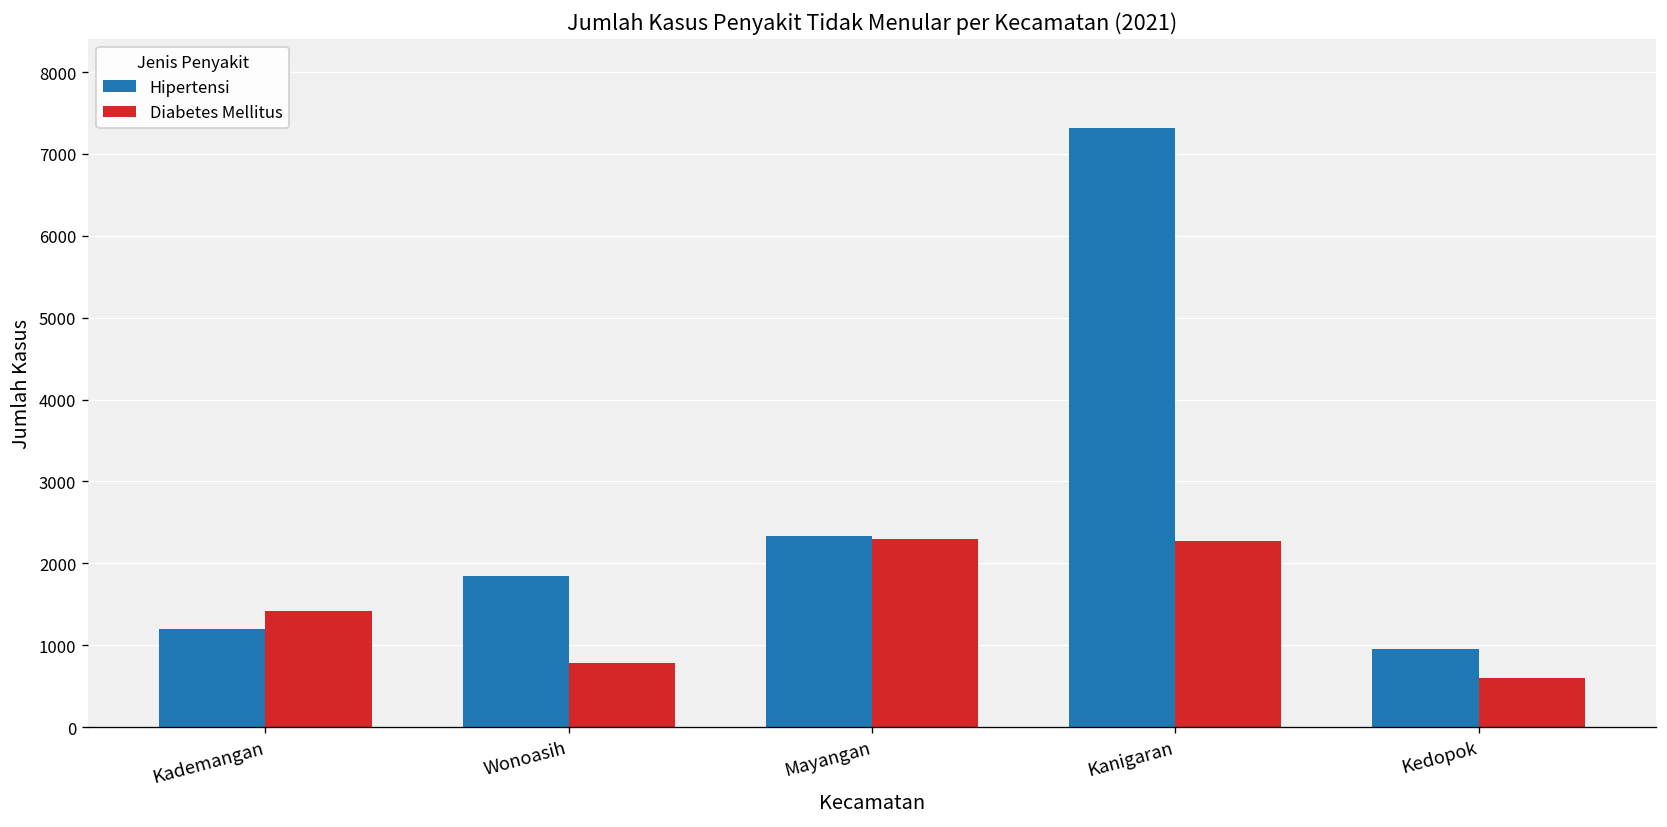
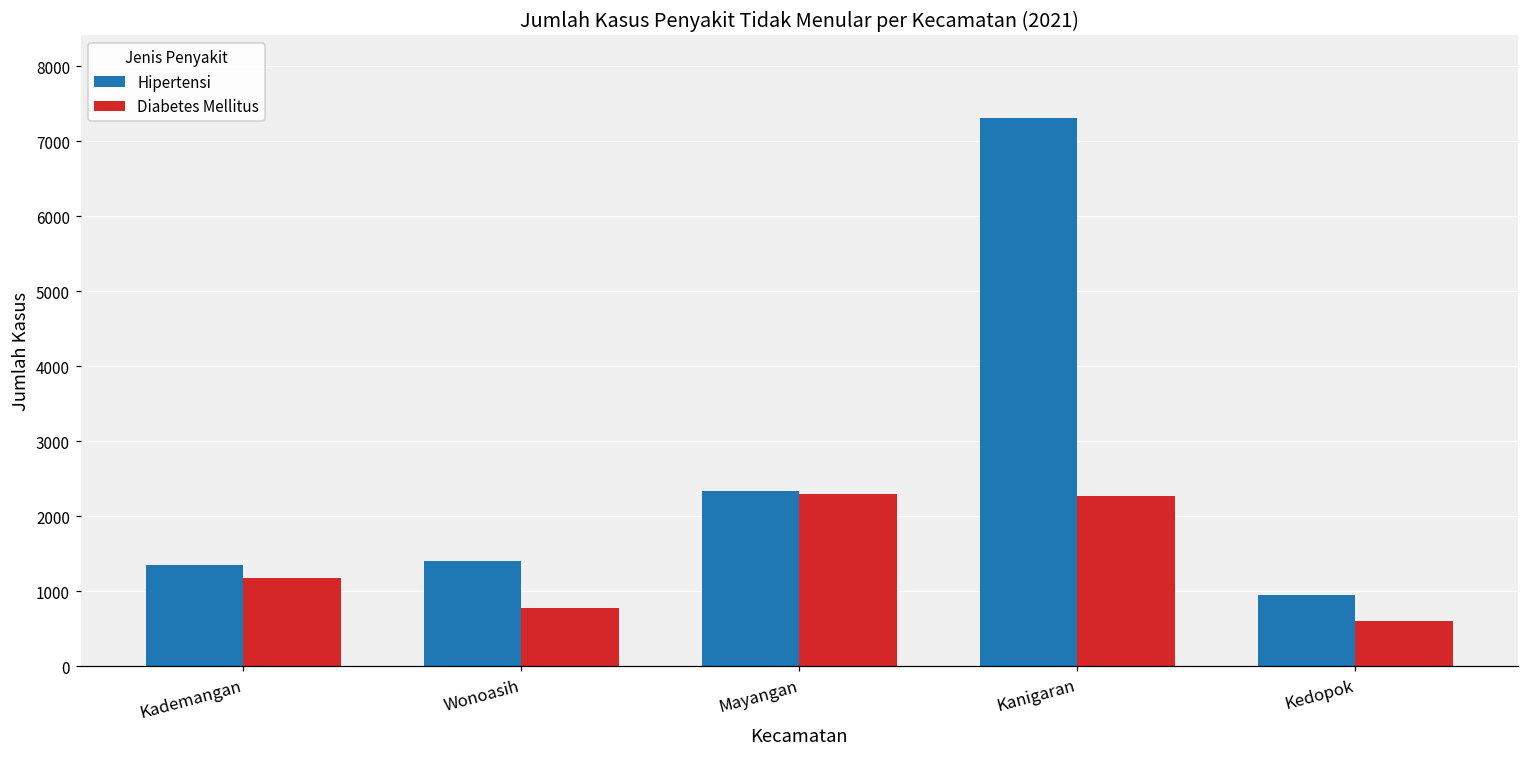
Hipertensi, Kademangan: 1200 -> 1400
Diabetes Mellitus, Kademangan: 1400 -> 1200
Hipertensi, Wonoasih: 1800 -> 1400
